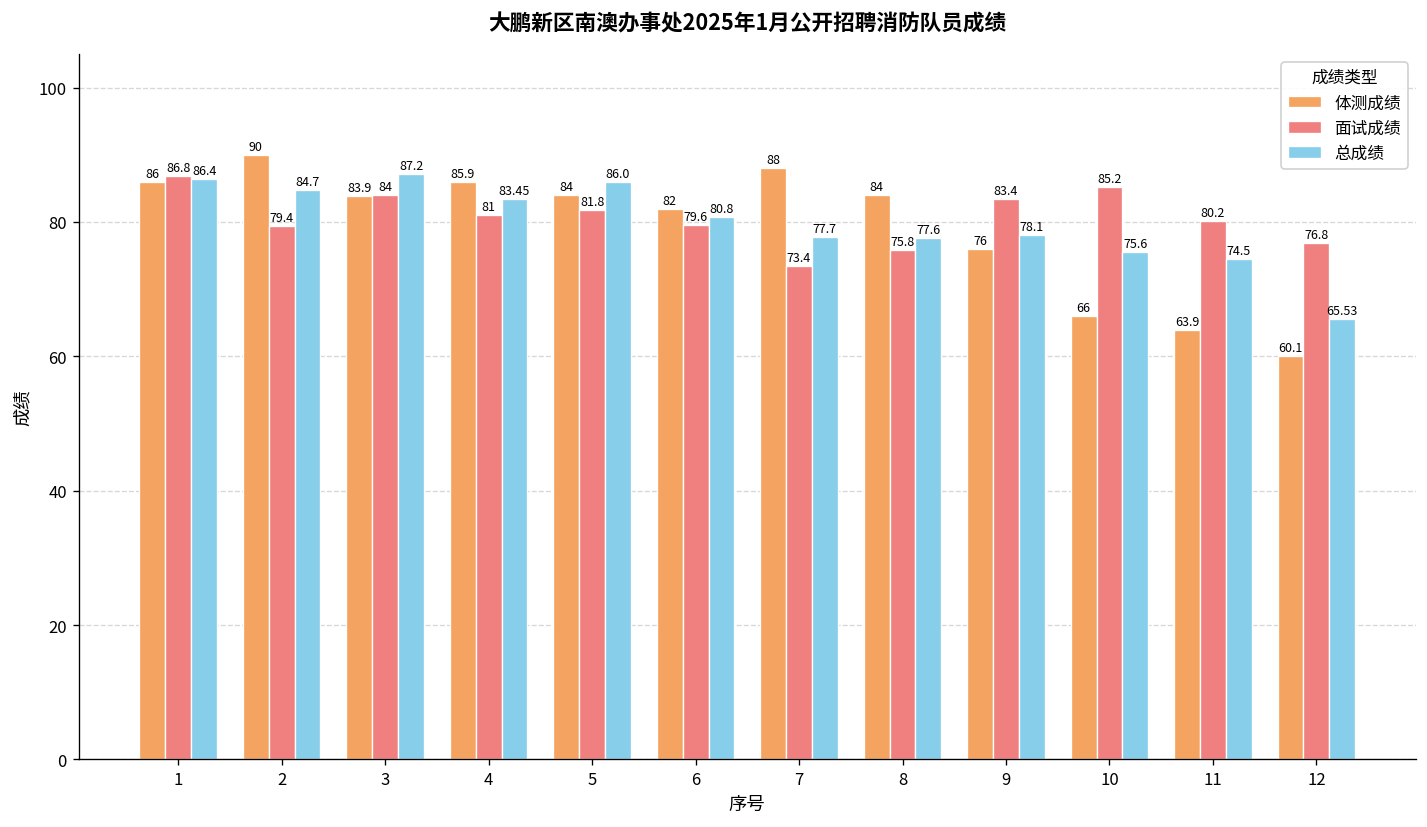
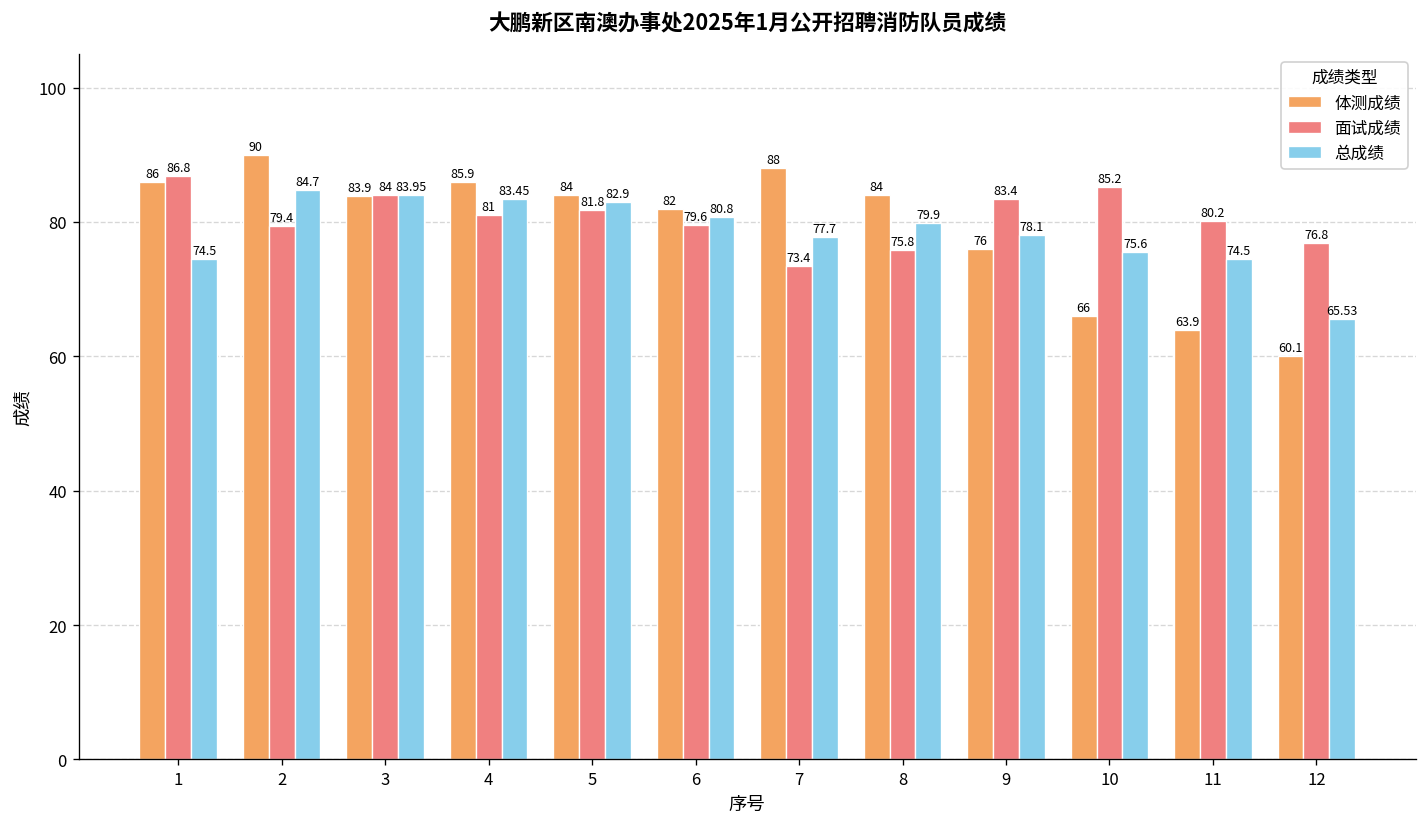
总成绩, 1: 86.4 -> 74.5
总成绩, 3: 87.2 -> 83.95
总成绩, 5: 86.0 -> 82.9
总成绩, 8: 77.6 -> 79.9
